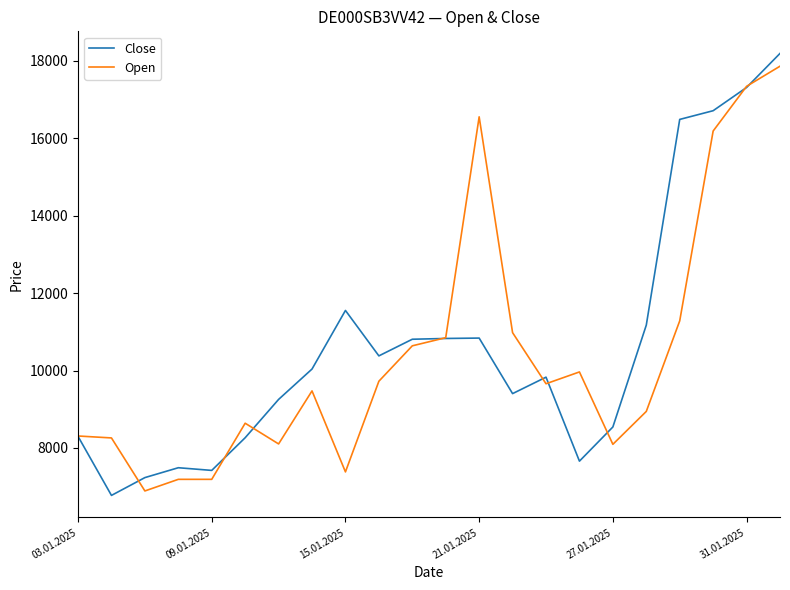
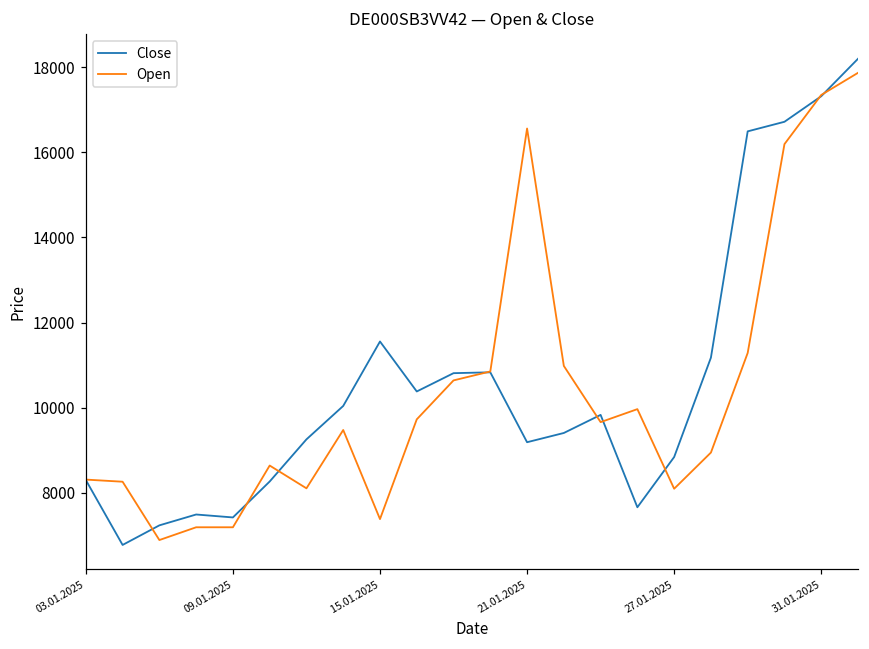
Close, 21.01.2025: 10800 -> 9200
Close, 27.01.2025: 8500 -> 8800
